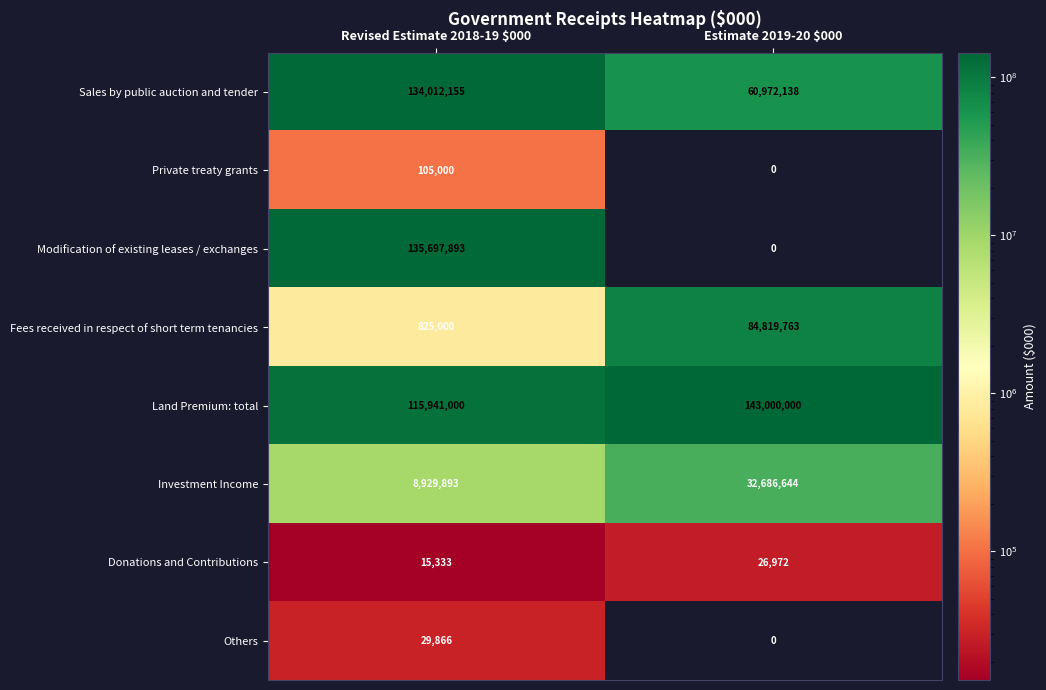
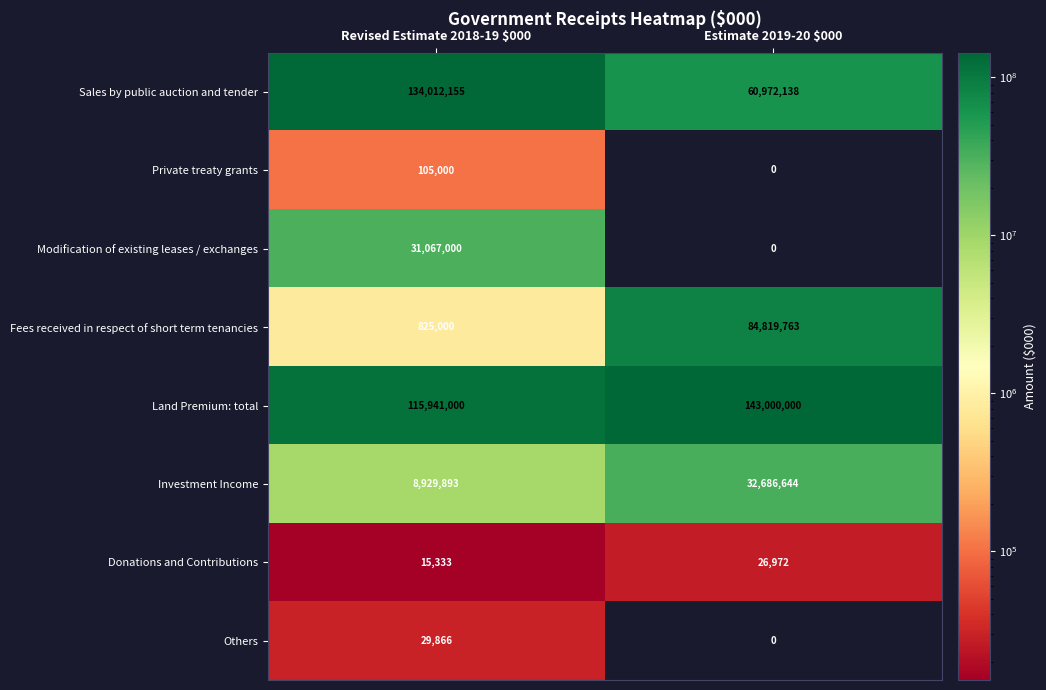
Modification of existing leases / exchanges, Revised Estimate 2018-19 $000: 135,697,893 -> 31,067,000
